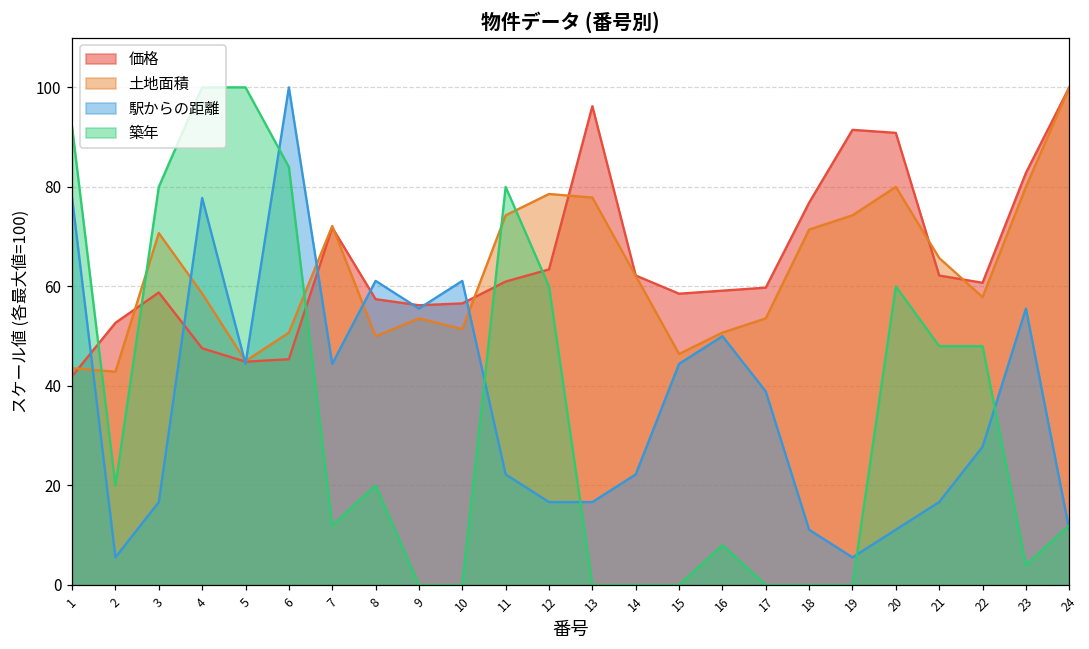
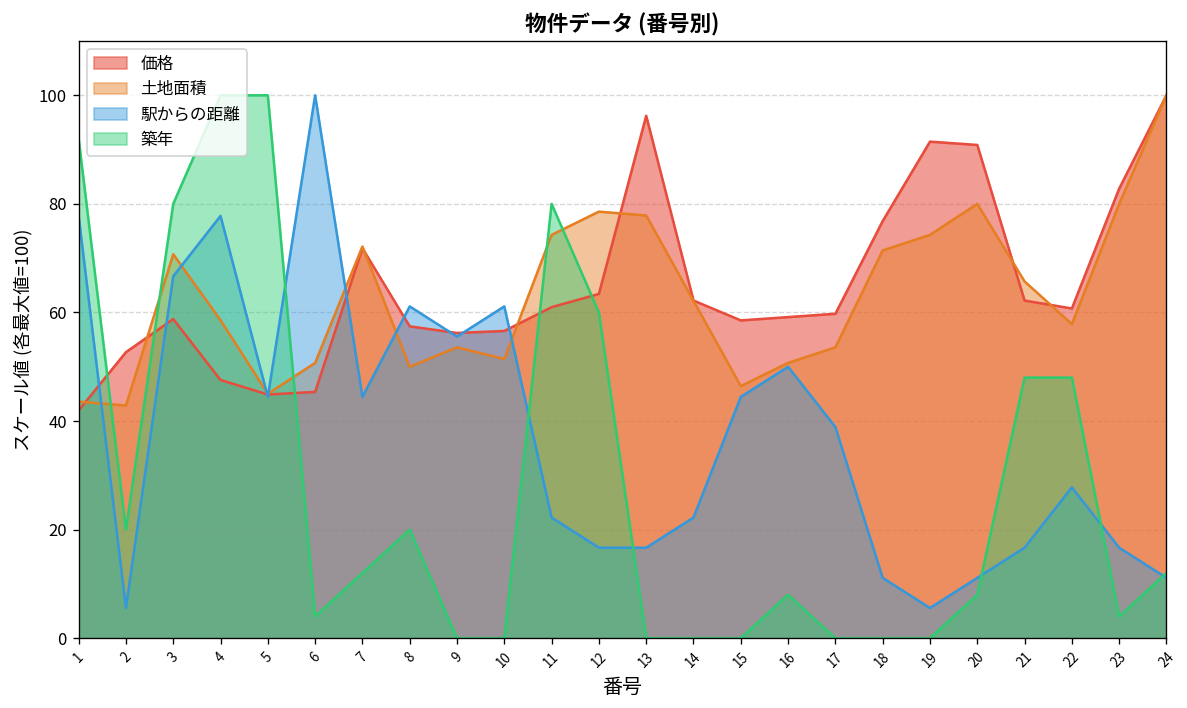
駅からの距離, 3: 17 -> 67
築年, 6: 84 -> 4
築年, 20: 60 -> 8
駅からの距離, 23: 56 -> 17
